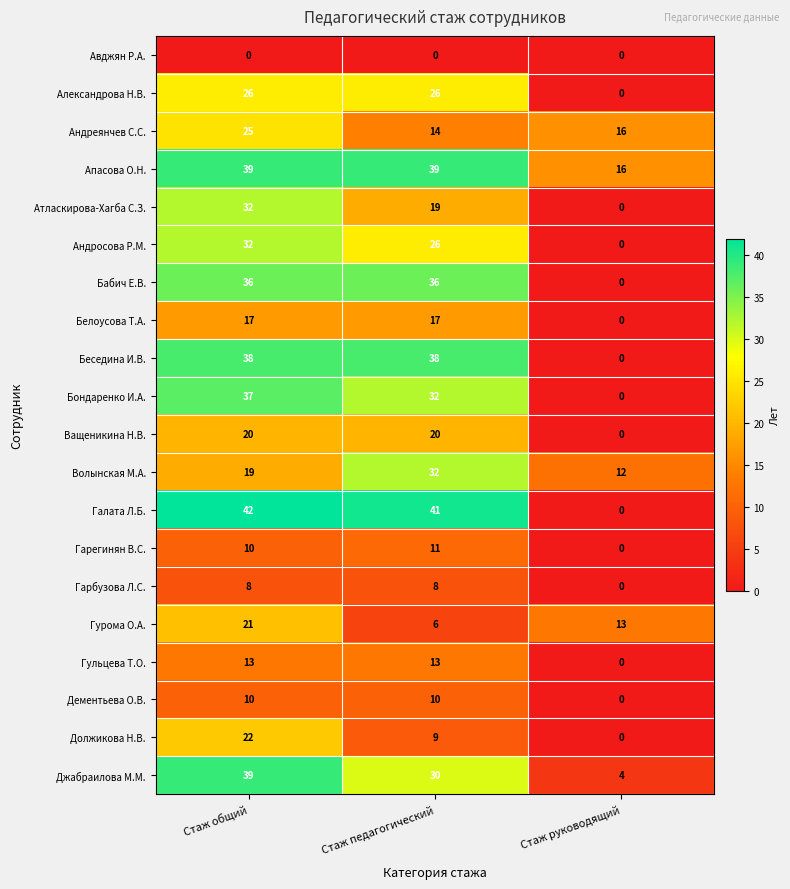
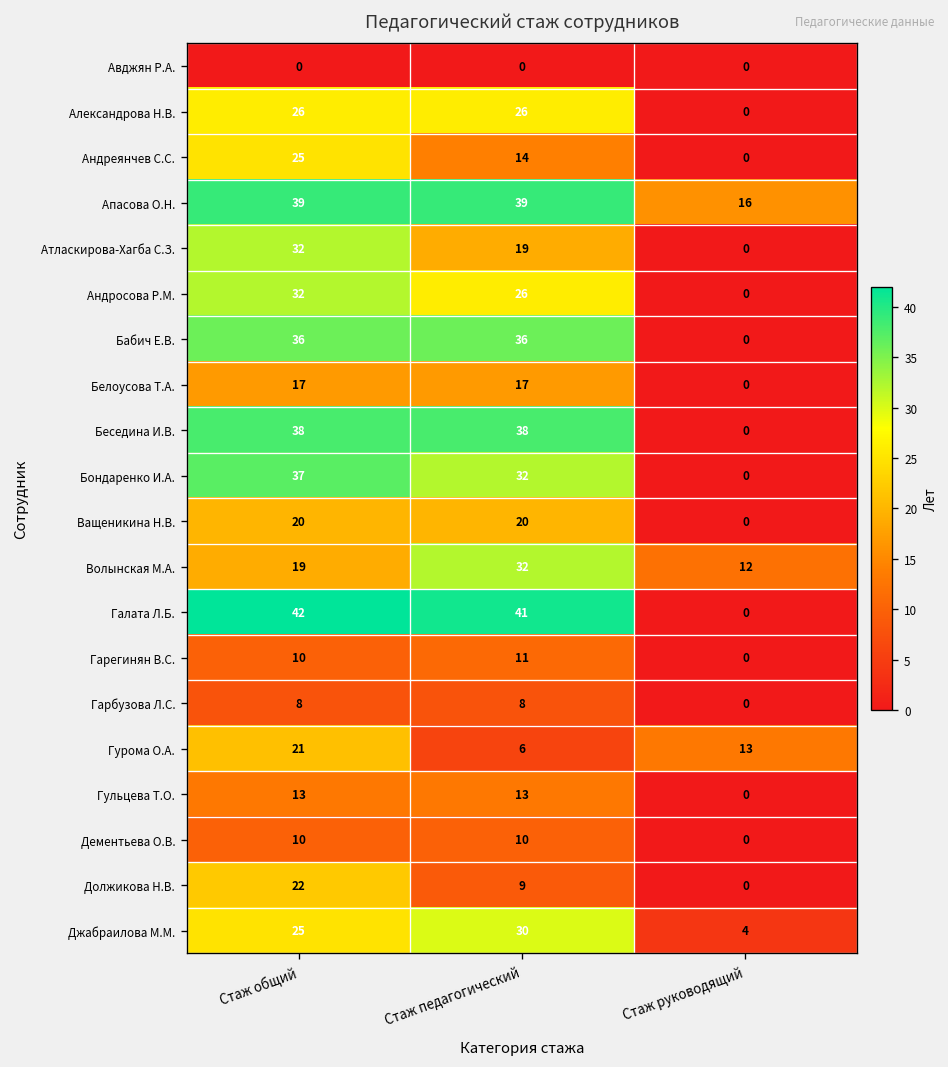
Андреянчев С.С., Стаж руководящий: 16 -> 0
Джабраилова М.М., Стаж общий: 39 -> 25
